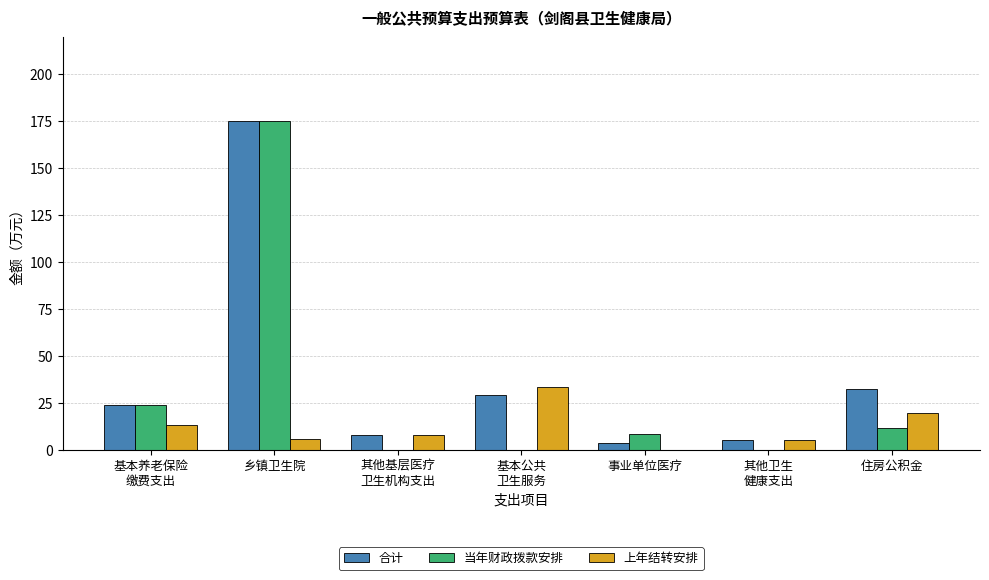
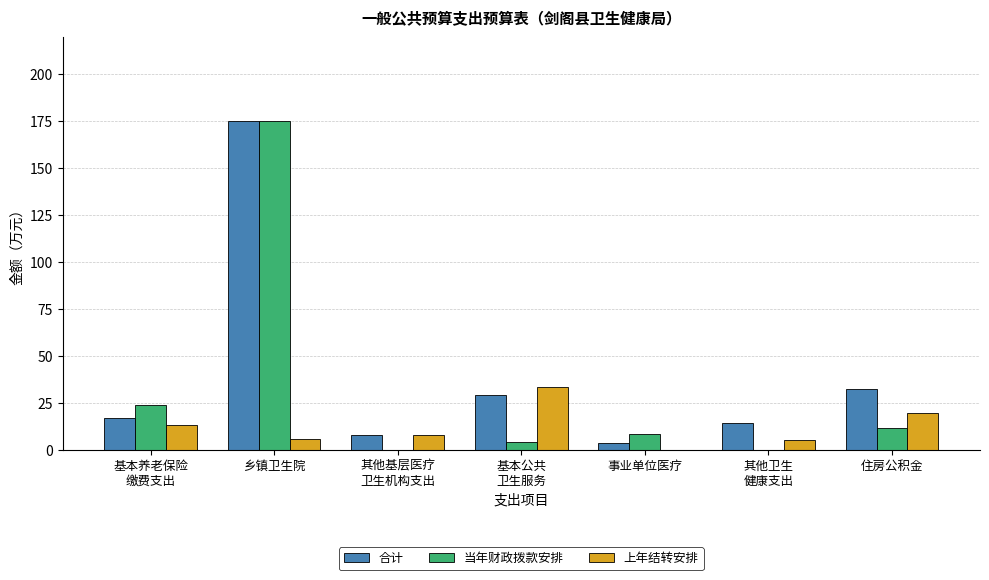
合计, 基本养老保险 缴费支出: 24 -> 17
当年财政拨款安排, 基本公共 卫生服务: 0 -> 4
合计, 其他卫生 健康支出: 5 -> 14
